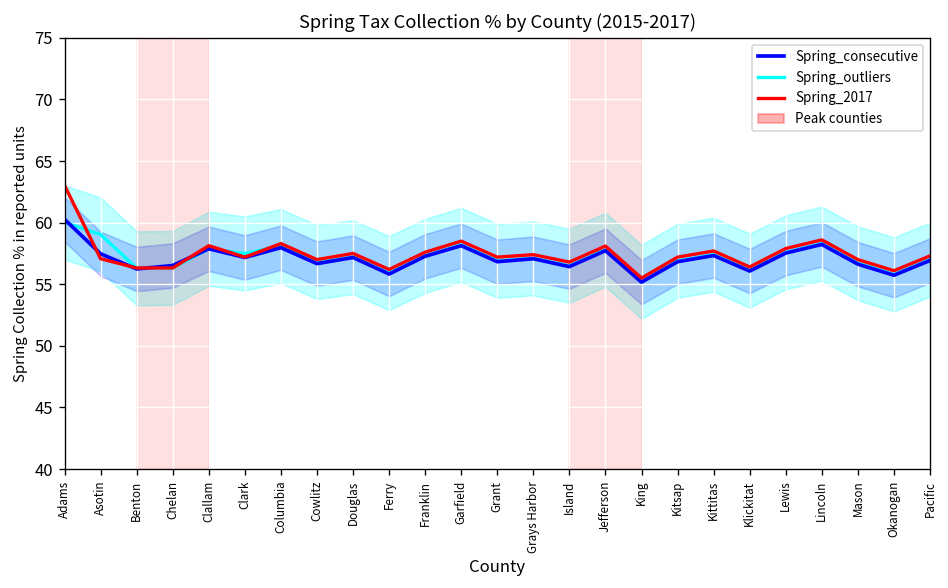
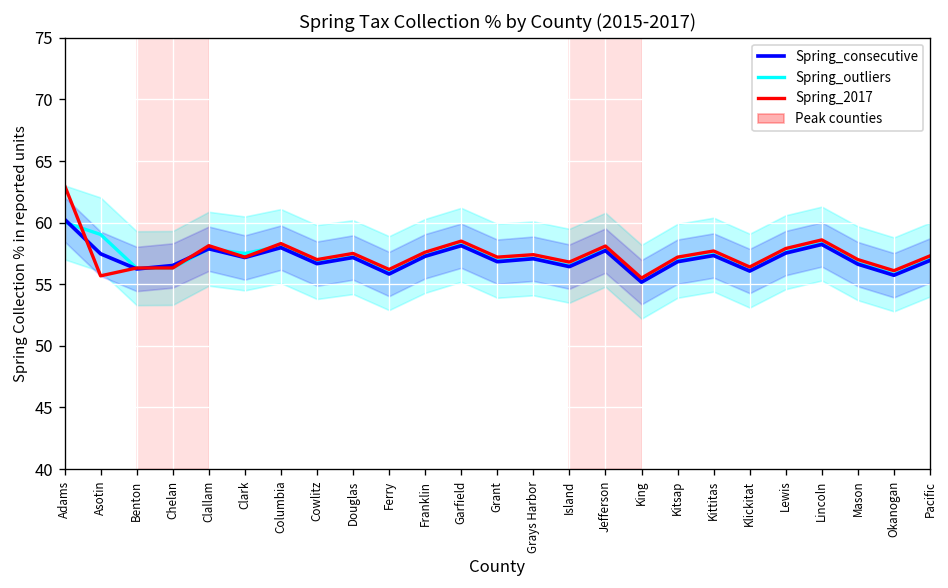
Spring_2017, Asotin: 57.1 -> 55.7
